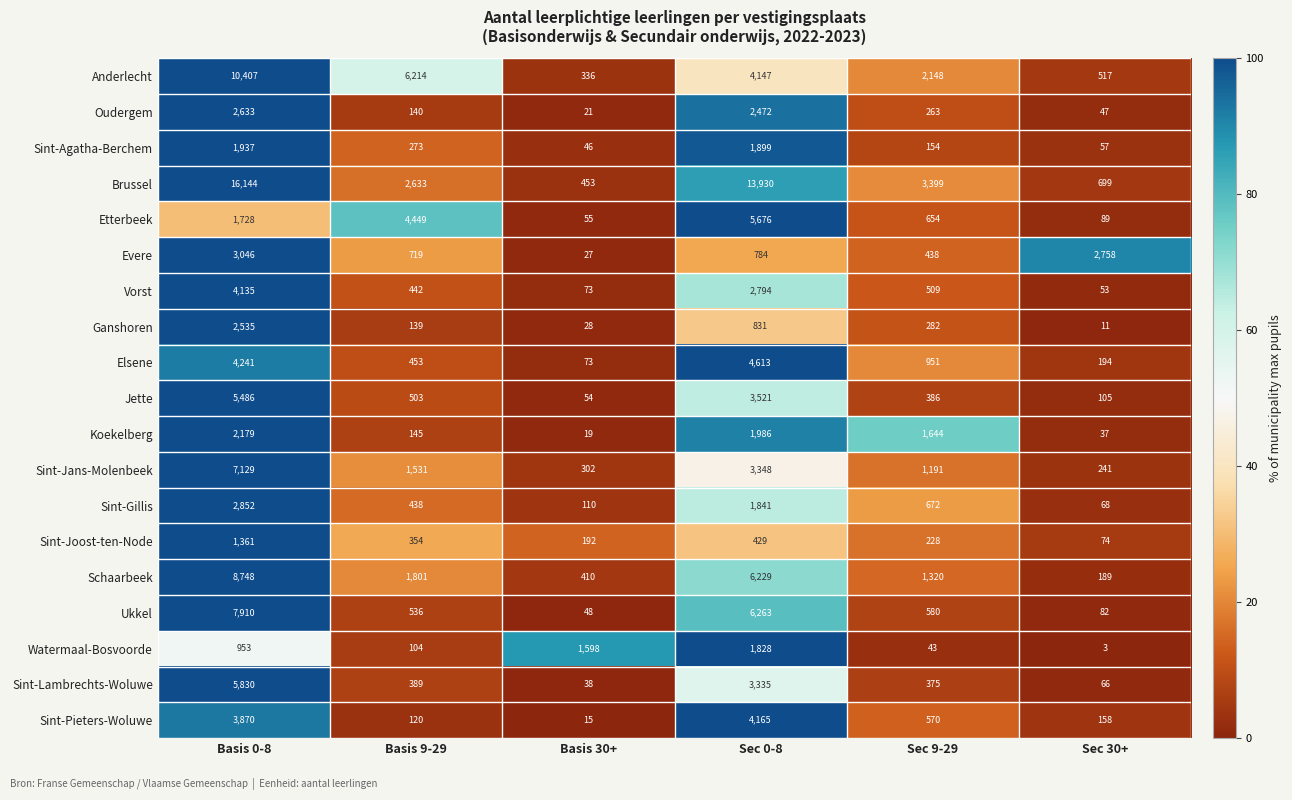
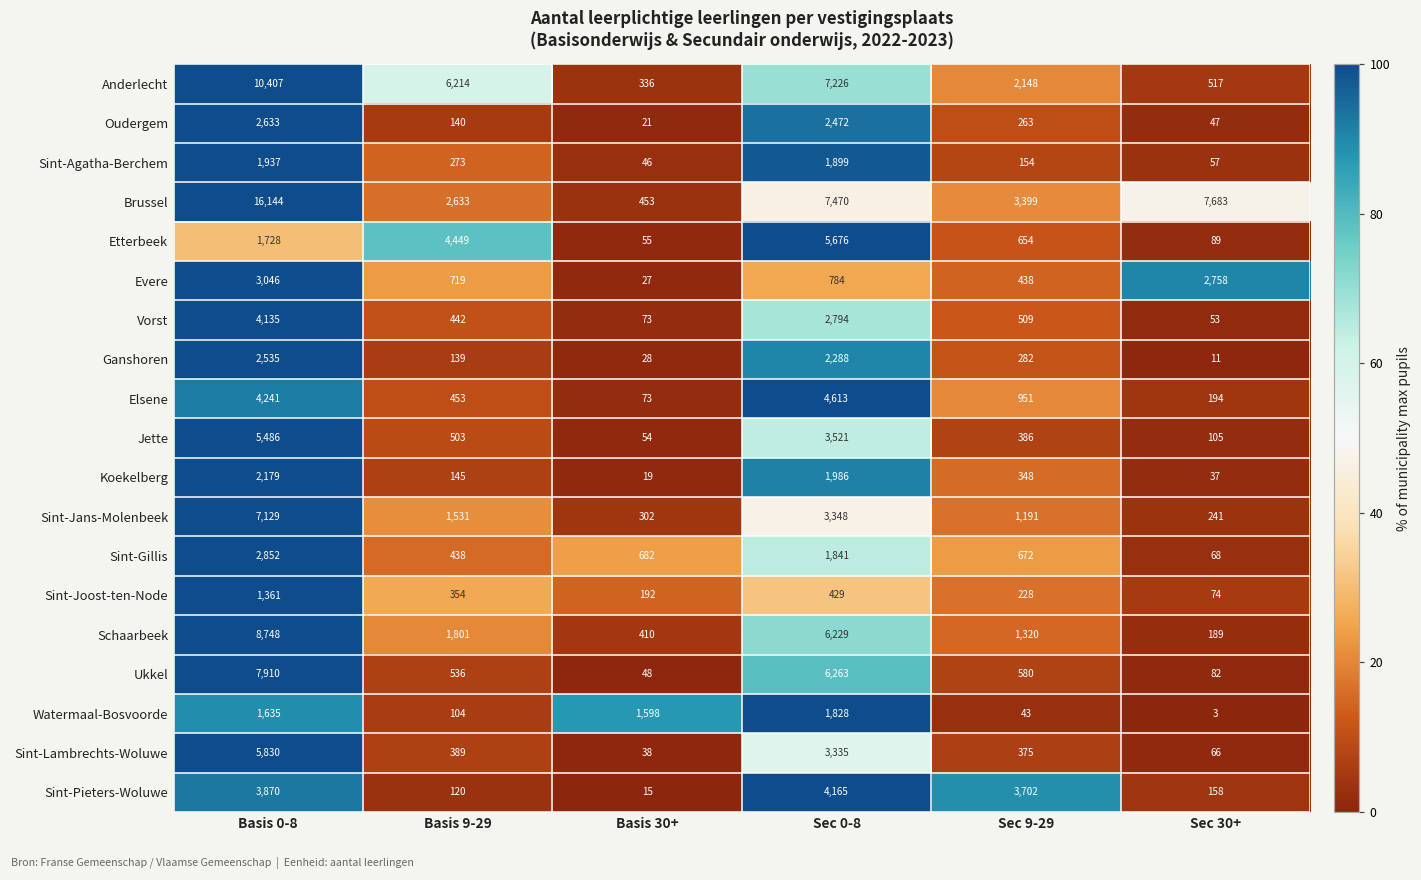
Anderlecht, Sec 0-8: 4,147 -> 7,226
Brussel, Sec 0-8: 13,930 -> 7,470
Brussel, Sec 30+: 699 -> 7,683
Ganshoren, Sec 0-8: 831 -> 2,288
Koekelberg, Sec 9-29: 1,644 -> 348
Sint-Gillis, Basis 30+: 110 -> 682
Watermaal-Bosvoorde, Basis 0-8: 953 -> 1,635
Sint-Pieters-Woluwe, Sec 9-29: 570 -> 3,702
